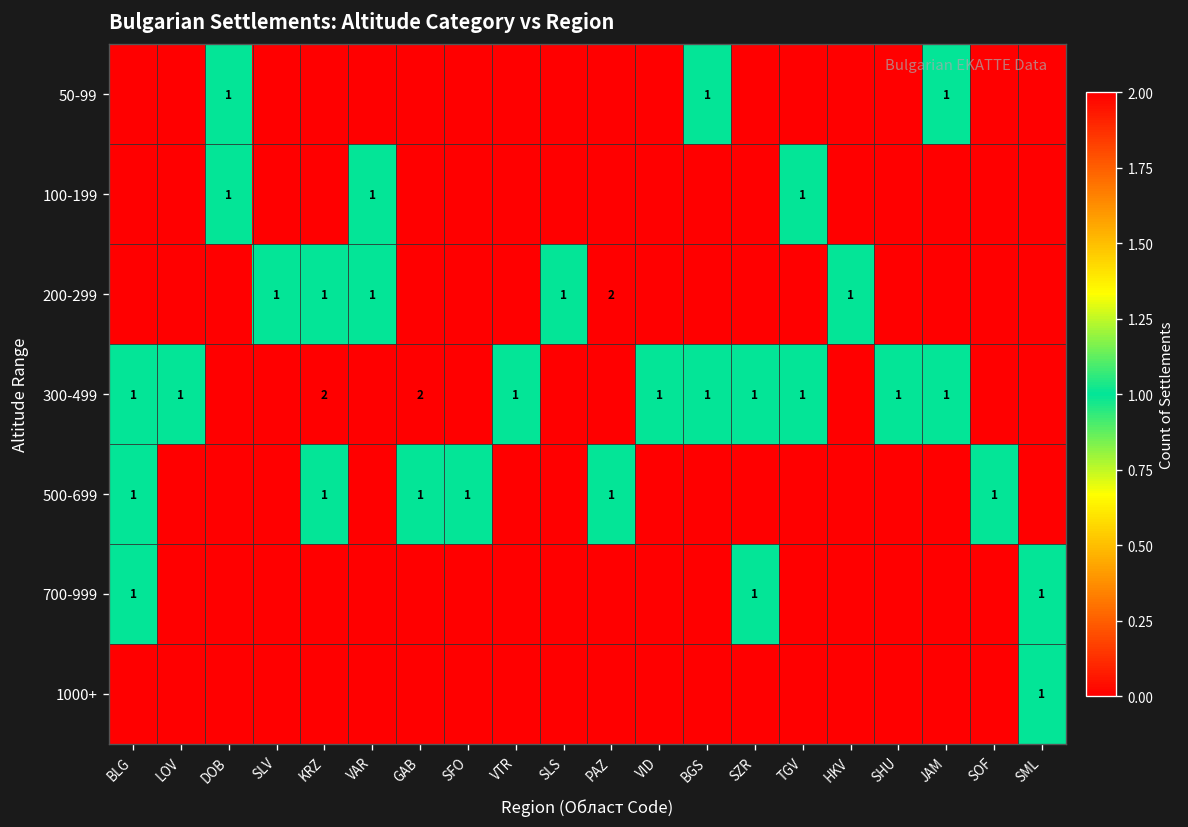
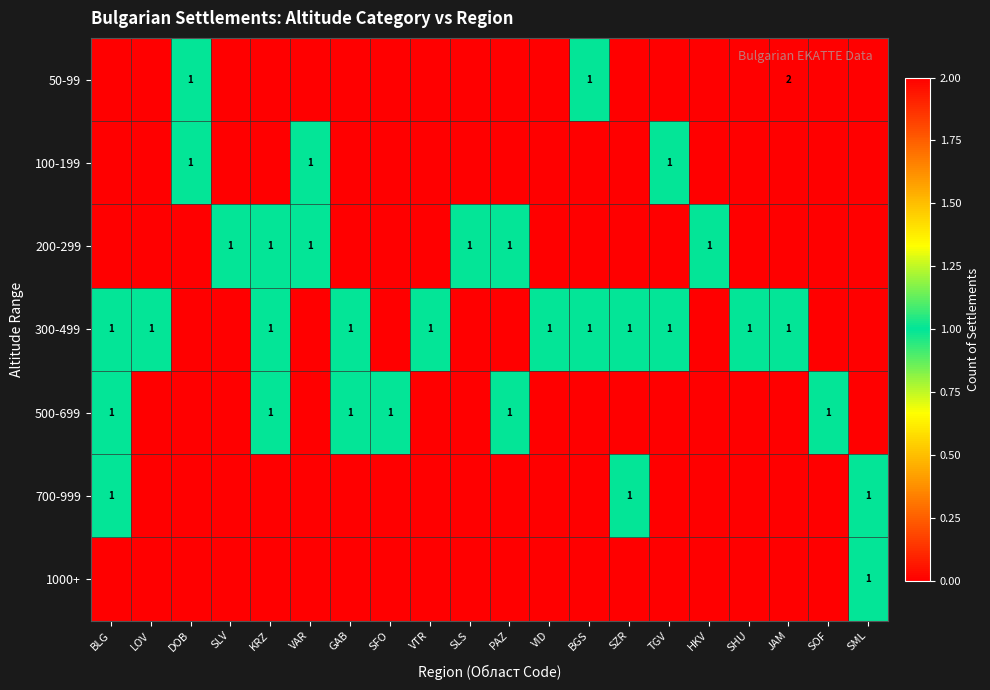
50-99, JAM: 1 -> 2
200-299, PAZ: 2 -> 1
300-499, KRZ: 2 -> 1
300-499, GAB: 2 -> 1
